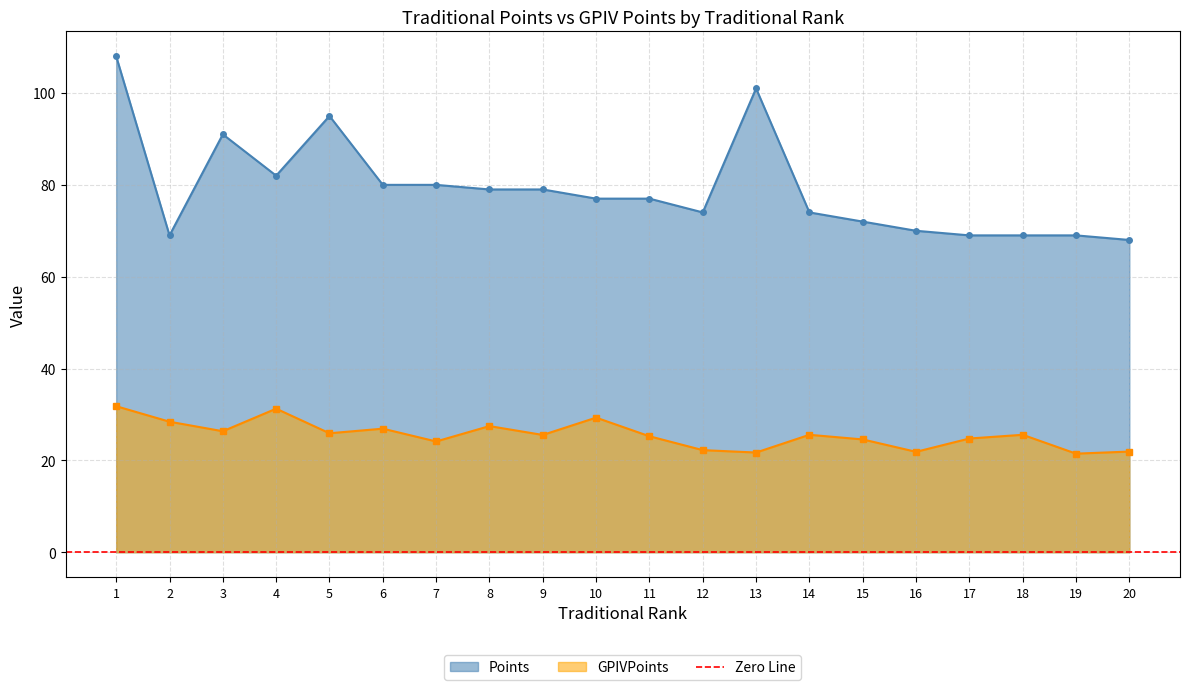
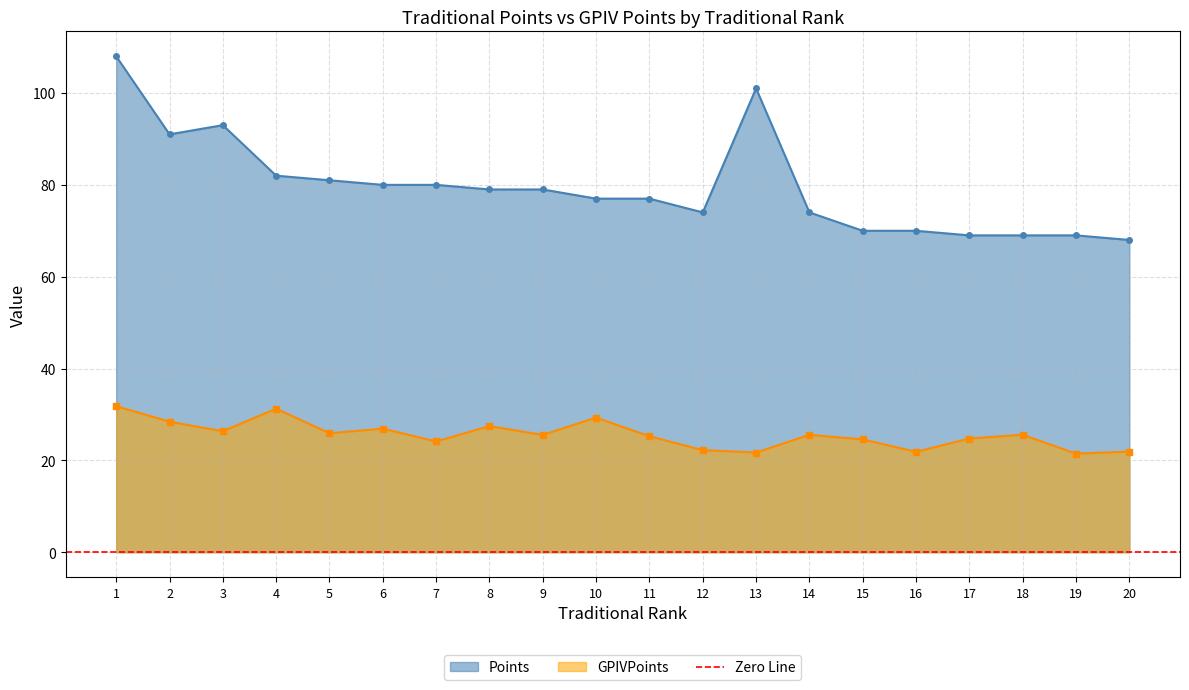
Points, 2: 69 -> 91
Points, 3: 91 -> 93
Points, 5: 95 -> 81
Points, 15: 72 -> 70
